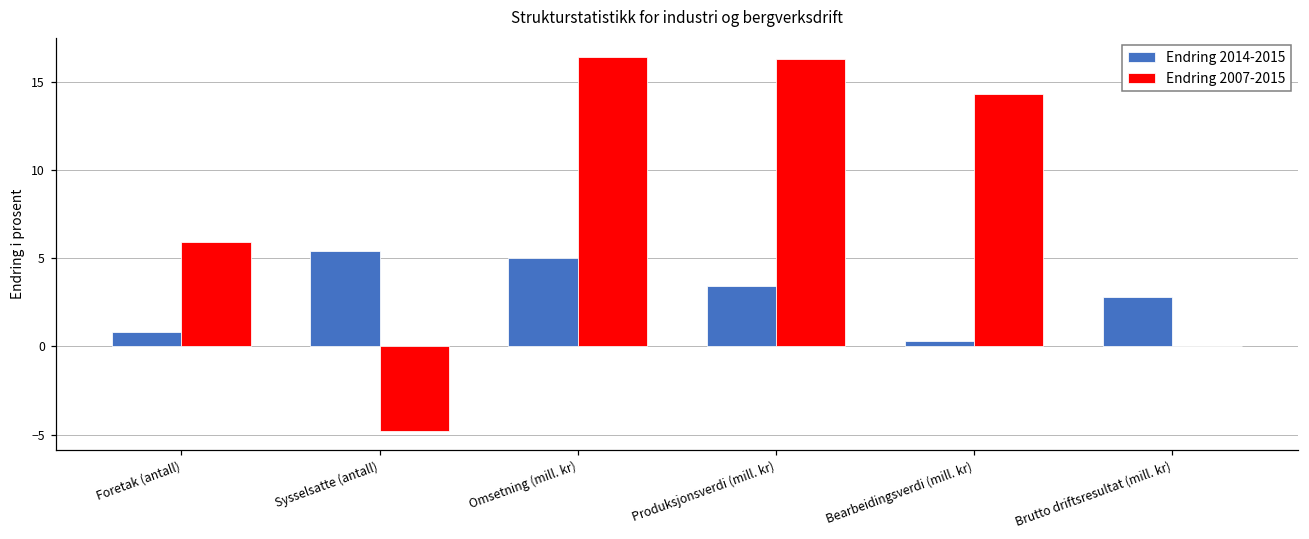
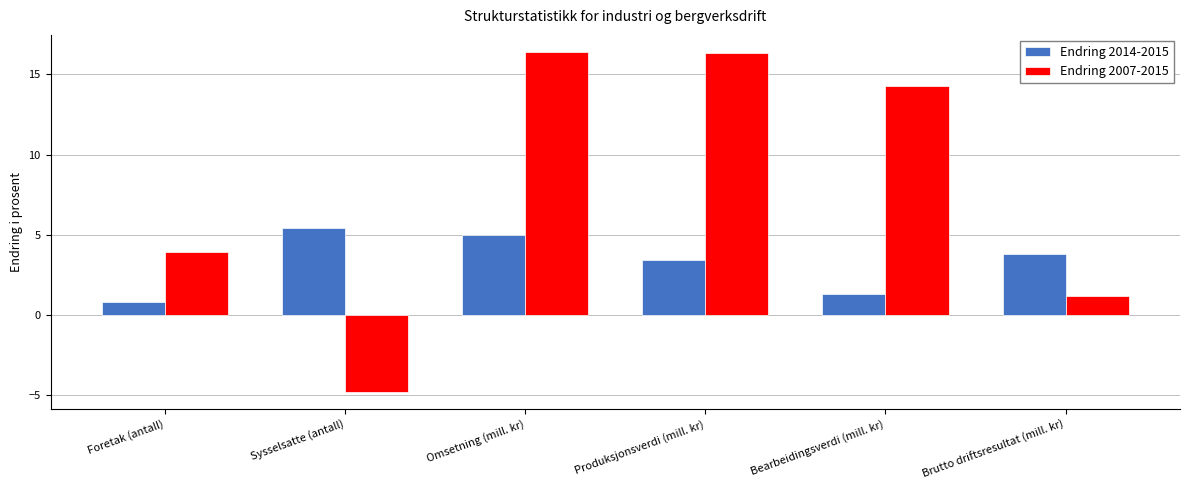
Endring 2007-2015, Foretak (antall): 5.9 -> 3.9
Endring 2014-2015, Bearbeidingsverdi (mill. kr): 0.3 -> 1.3
Endring 2014-2015, Brutto driftsresultat (mill. kr): 2.8 -> 3.8
Endring 2007-2015, Brutto driftsresultat (mill. kr): 0.0 -> 1.2
